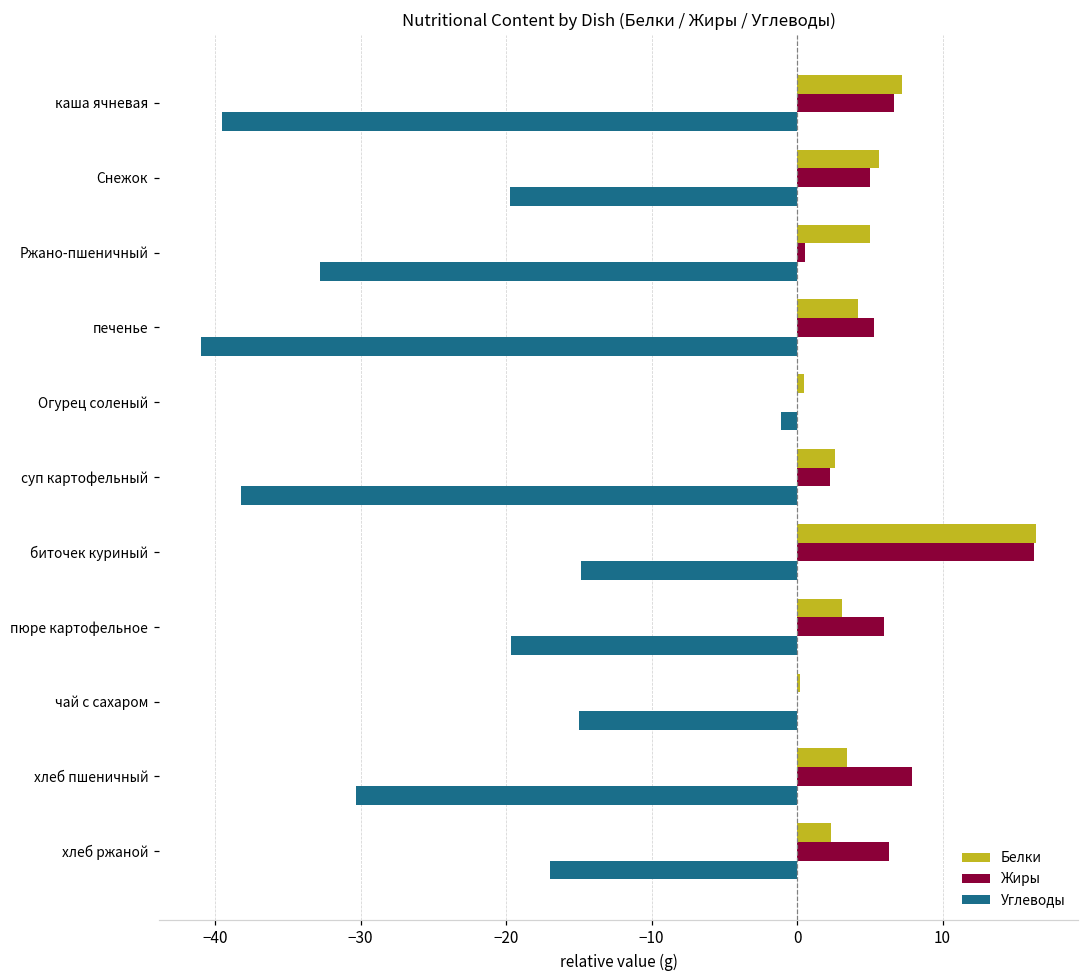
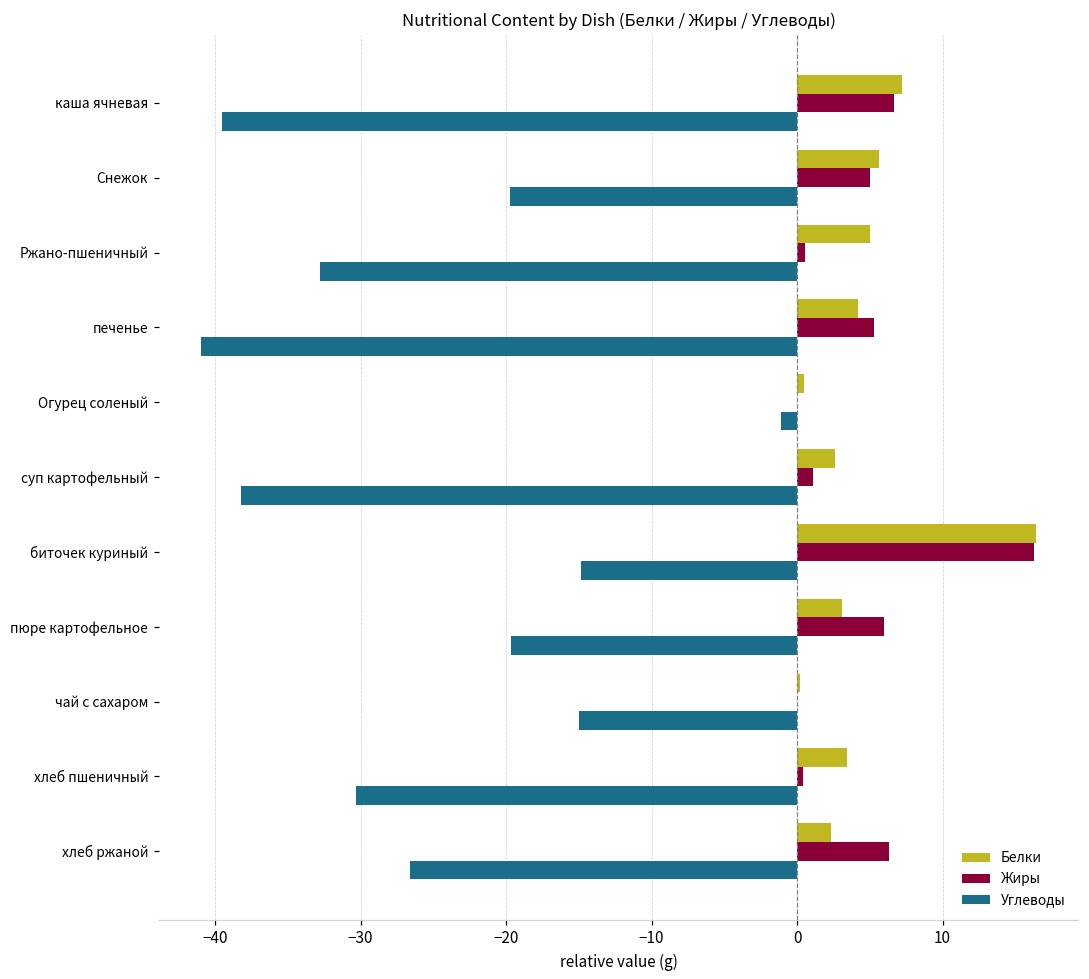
Жиры, суп картофельный: 2.3 -> 1.1
Жиры, хлеб пшеничный: 7.9 -> 0.4
Углеводы, хлеб ржаной: -17.0 -> -26.6
